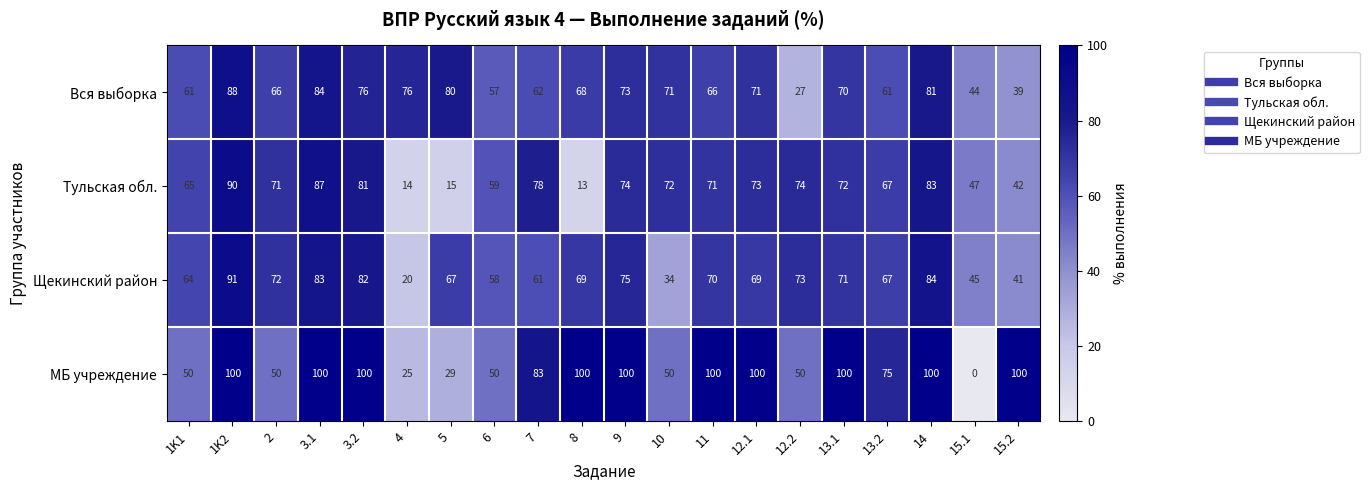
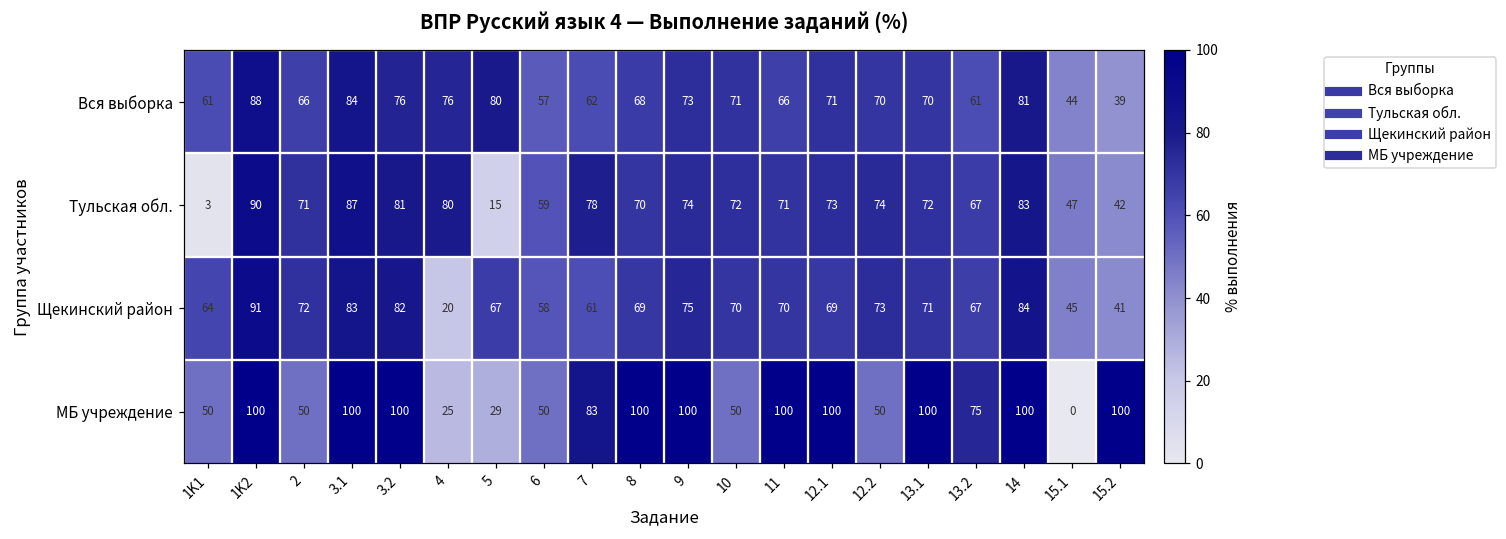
Вся выборка, 12.2: 27 -> 70
Тульская обл., 1K1: 65 -> 3
Тульская обл., 4: 14 -> 80
Тульская обл., 8: 13 -> 70
Щекинский район, 10: 34 -> 70
